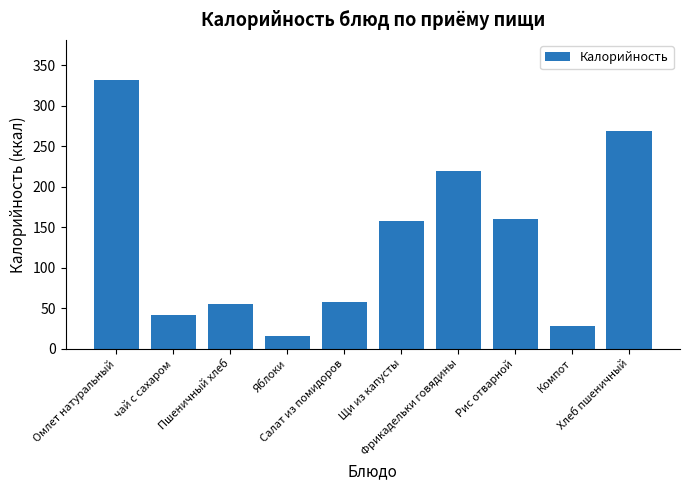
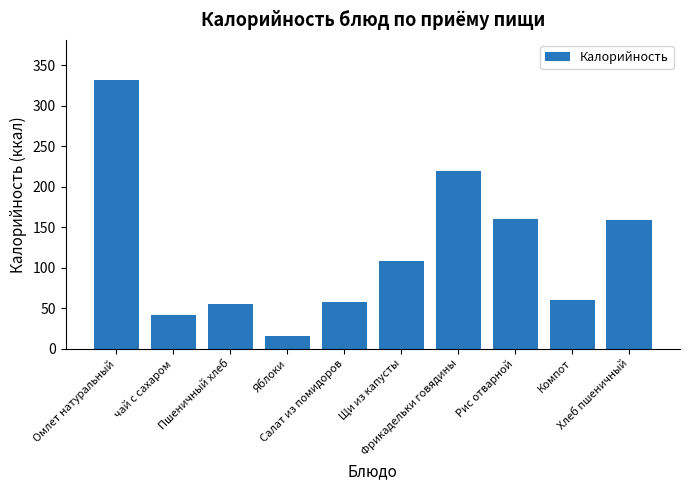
Щи из капусты: 160 -> 110
Компот: 30 -> 60
Хлеб пшеничный: 270 -> 160
